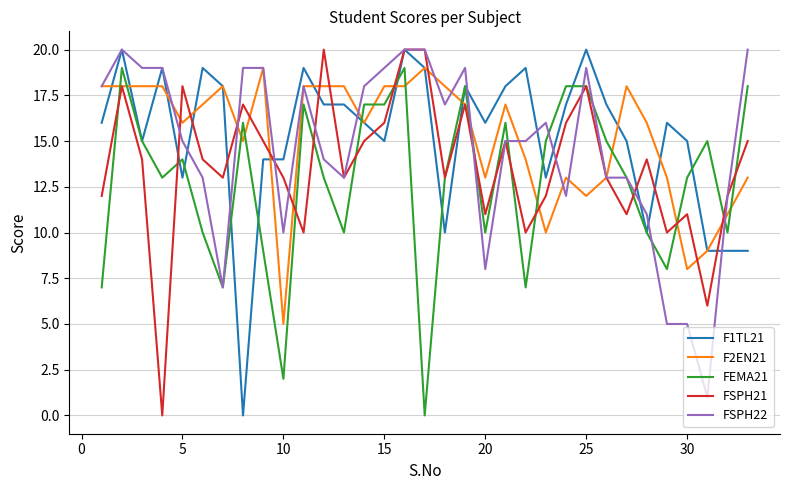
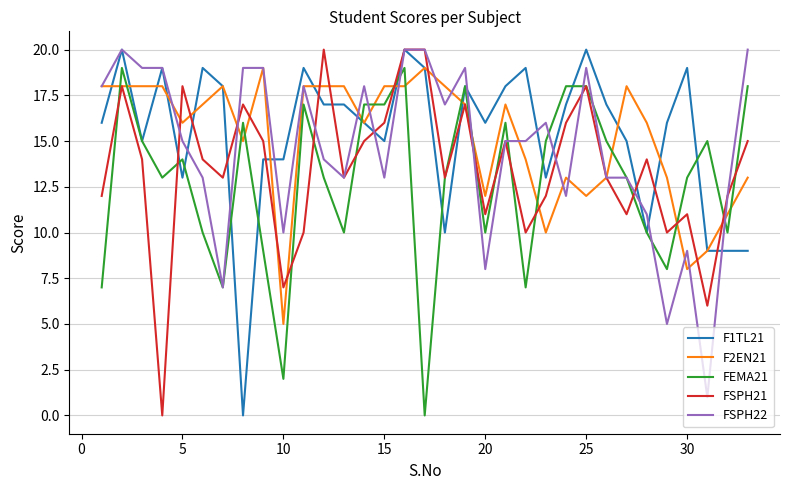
FSPH21, 10: 13 -> 7
FSPH22, 15: 19 -> 13
F2EN21, 20: 13 -> 12
F1TL21, 30: 15 -> 19
FSPH22, 30: 5 -> 9
